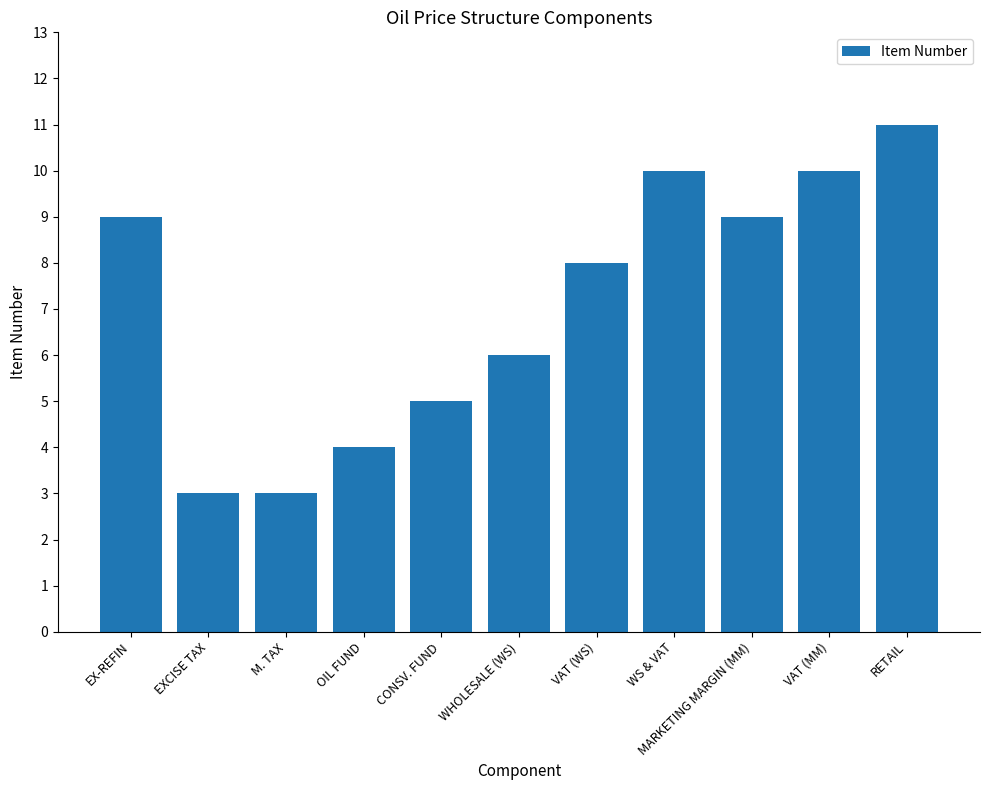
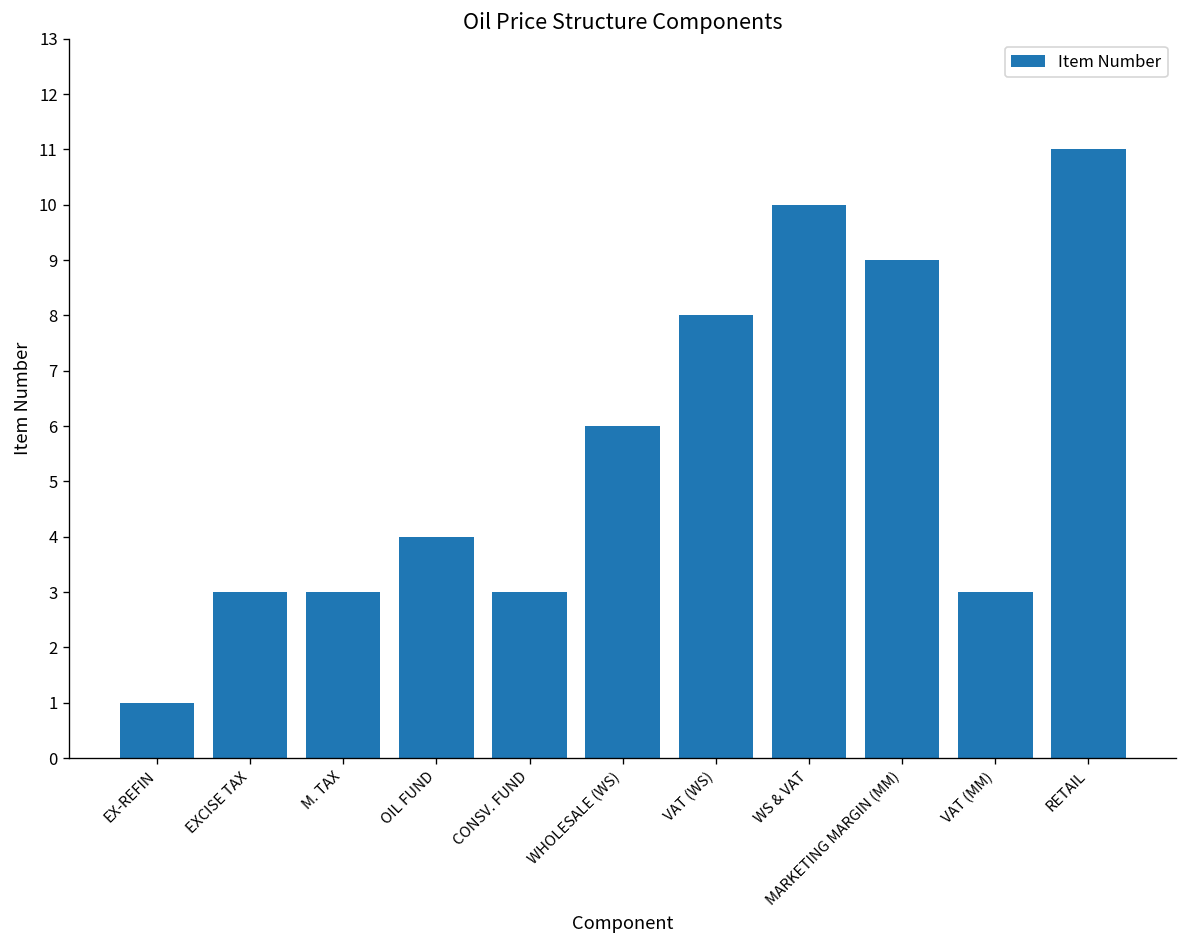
EX-REFIN: 9 -> 1
CONSV. FUND: 5 -> 3
VAT (MM): 10 -> 3
